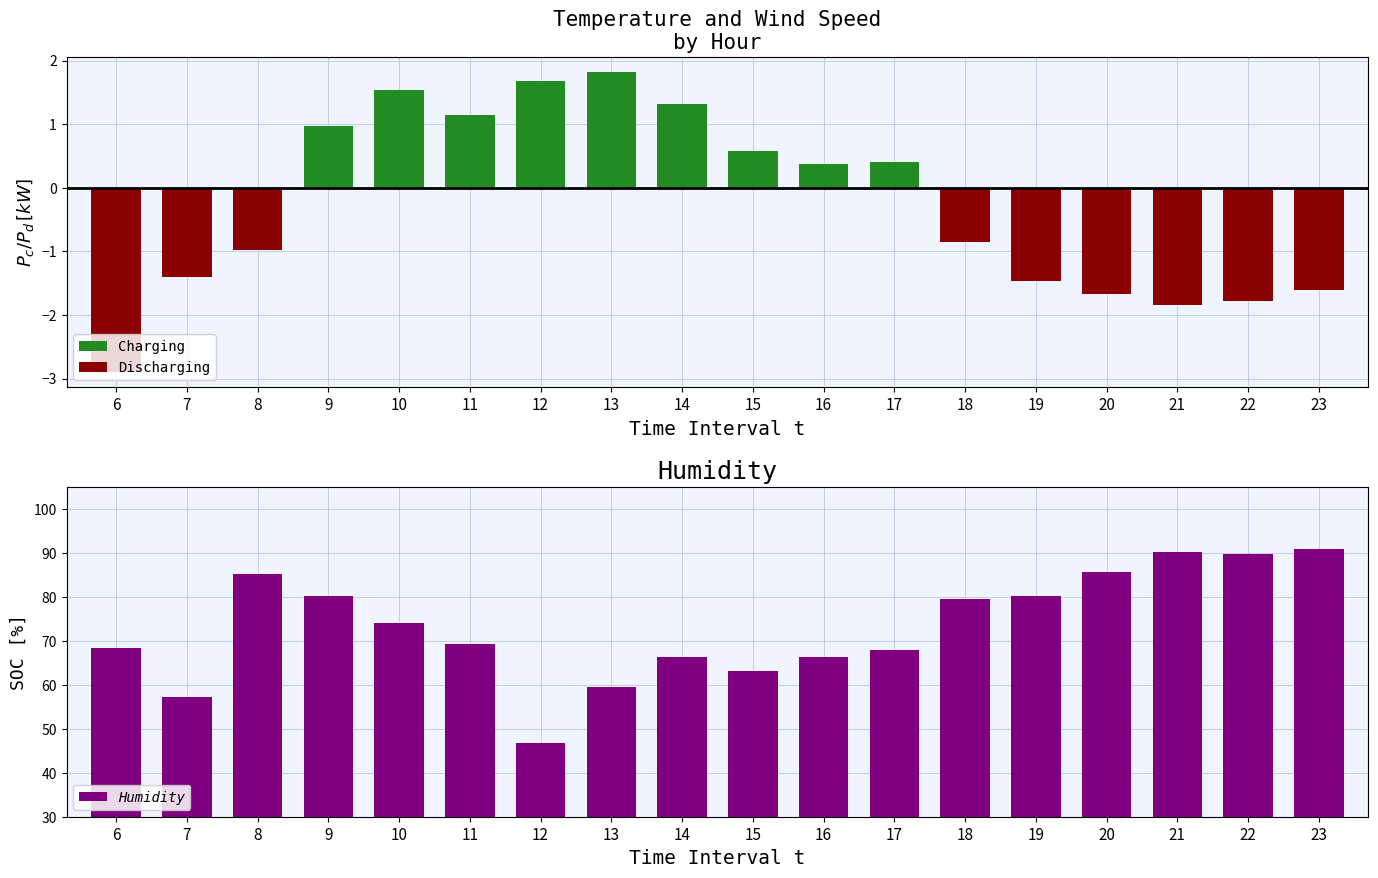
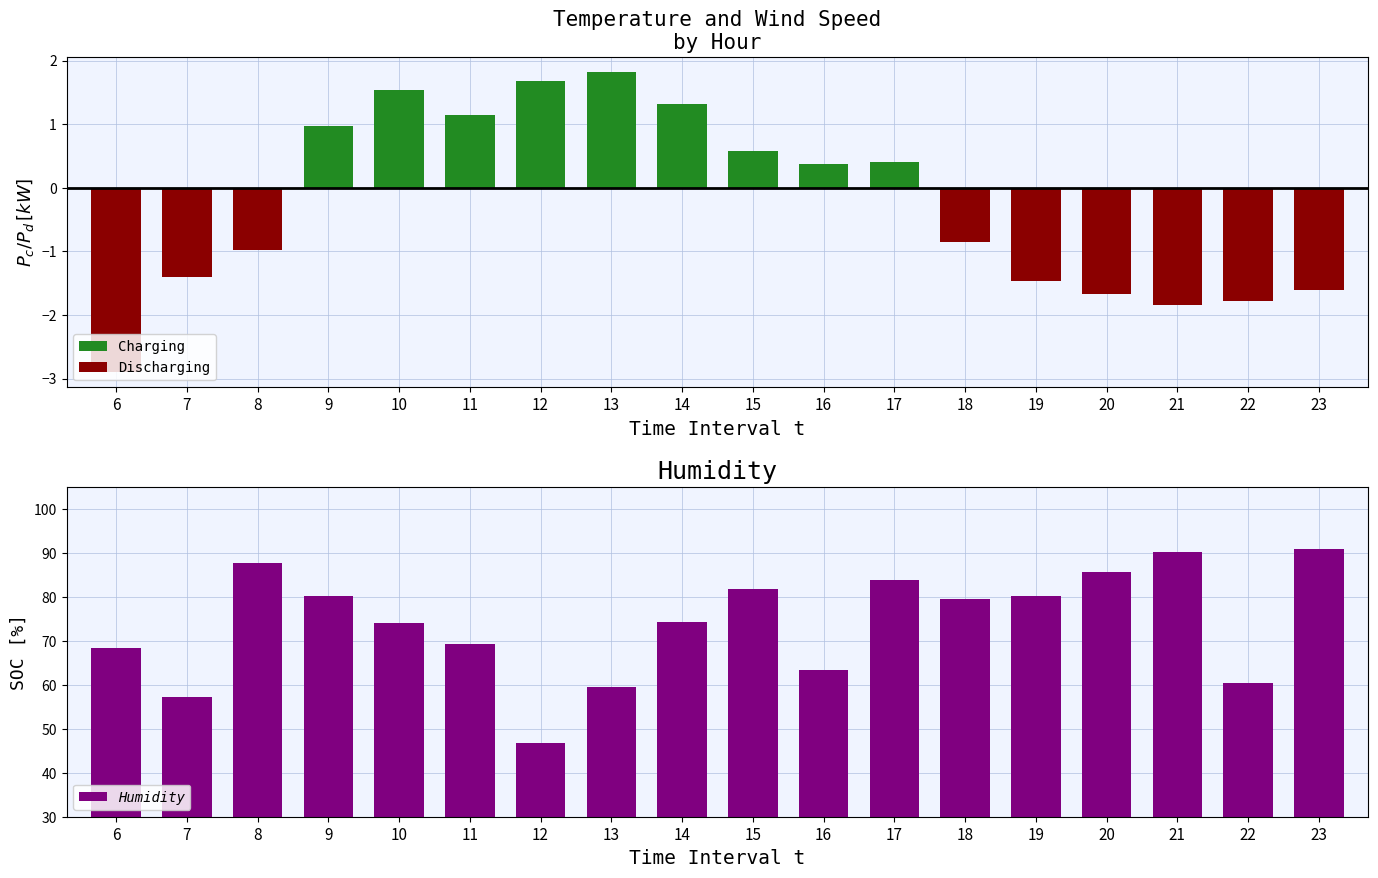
Humidity, 8: 85 -> 88
Humidity, 14: 66 -> 74
Humidity, 15: 63 -> 82
Humidity, 16: 66 -> 63
Humidity, 17: 68 -> 84
Humidity, 22: 90 -> 61
